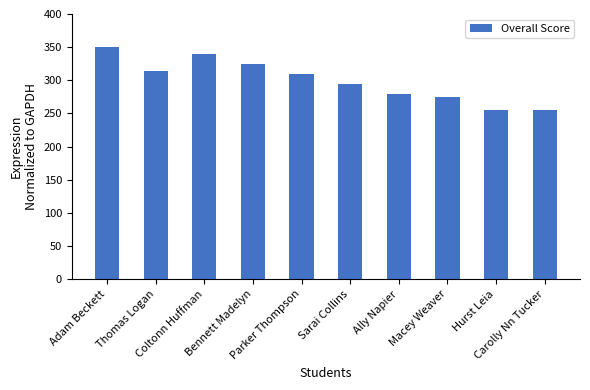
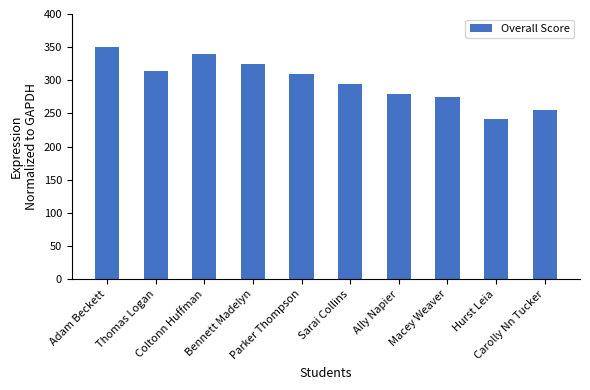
Hurst Leia: 260 -> 240
